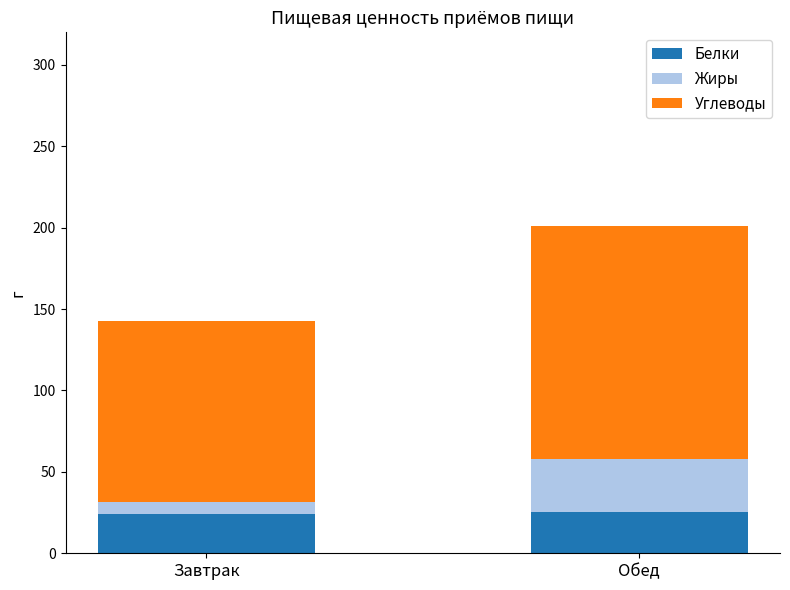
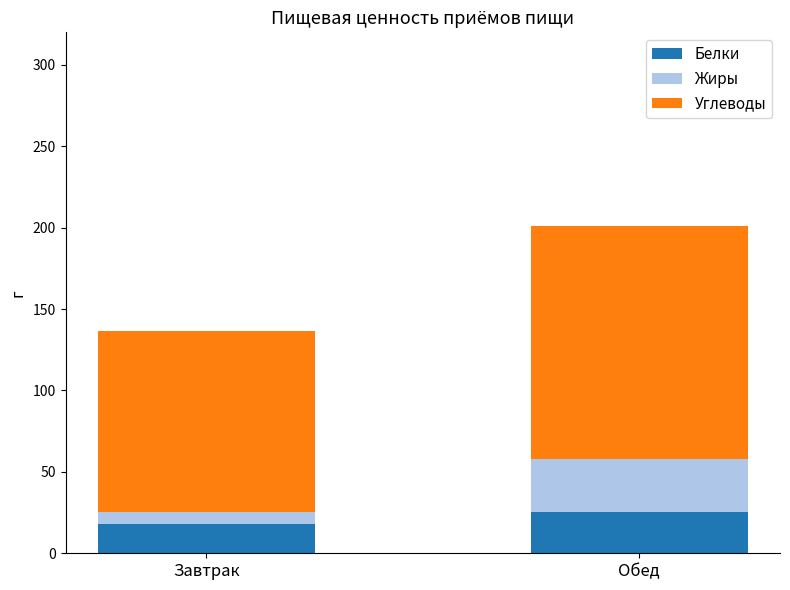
Белки, Завтрак: 24 -> 18
